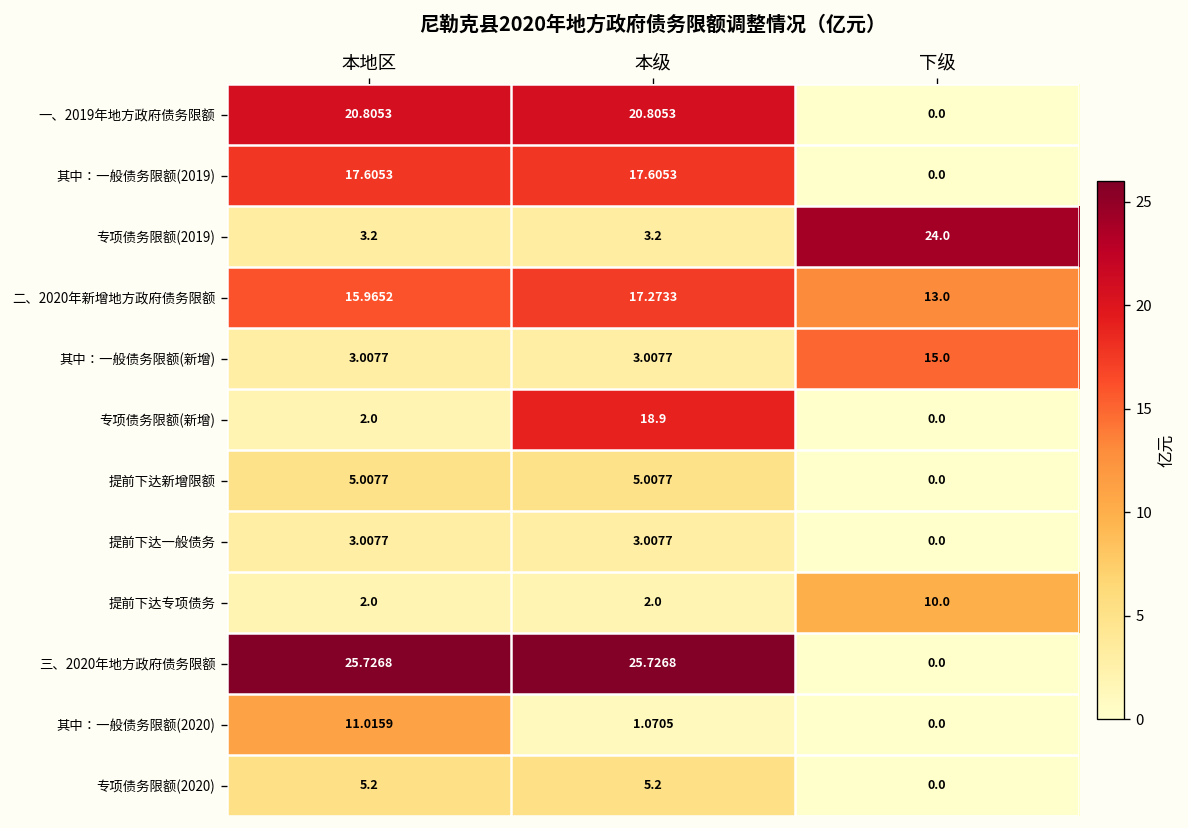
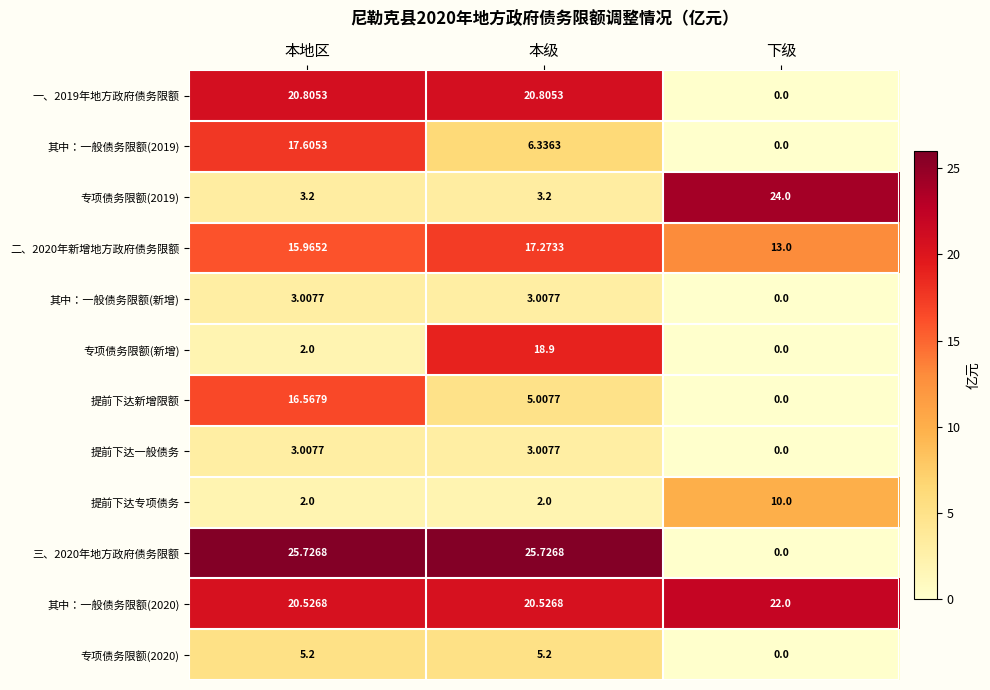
其中：一般债务限额(2019), 本级: 17.6053 -> 6.3363
其中：一般债务限额(新增), 下级: 15.0 -> 0.0
提前下达新增限额, 本地区: 5.0077 -> 16.5679
其中：一般债务限额(2020), 本地区: 11.0159 -> 20.5268
其中：一般债务限额(2020), 本级: 1.0705 -> 20.5268
其中：一般债务限额(2020), 下级: 0.0 -> 22.0
